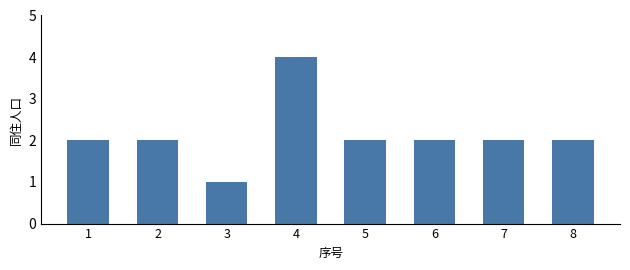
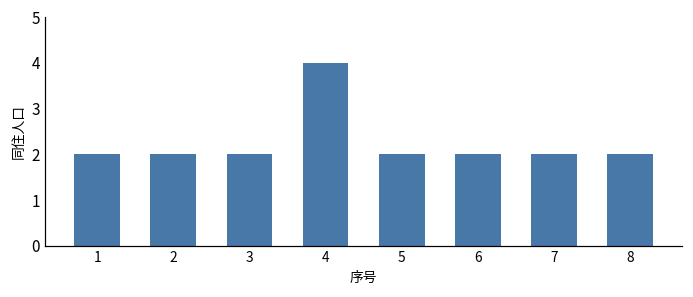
3: 1 -> 2
